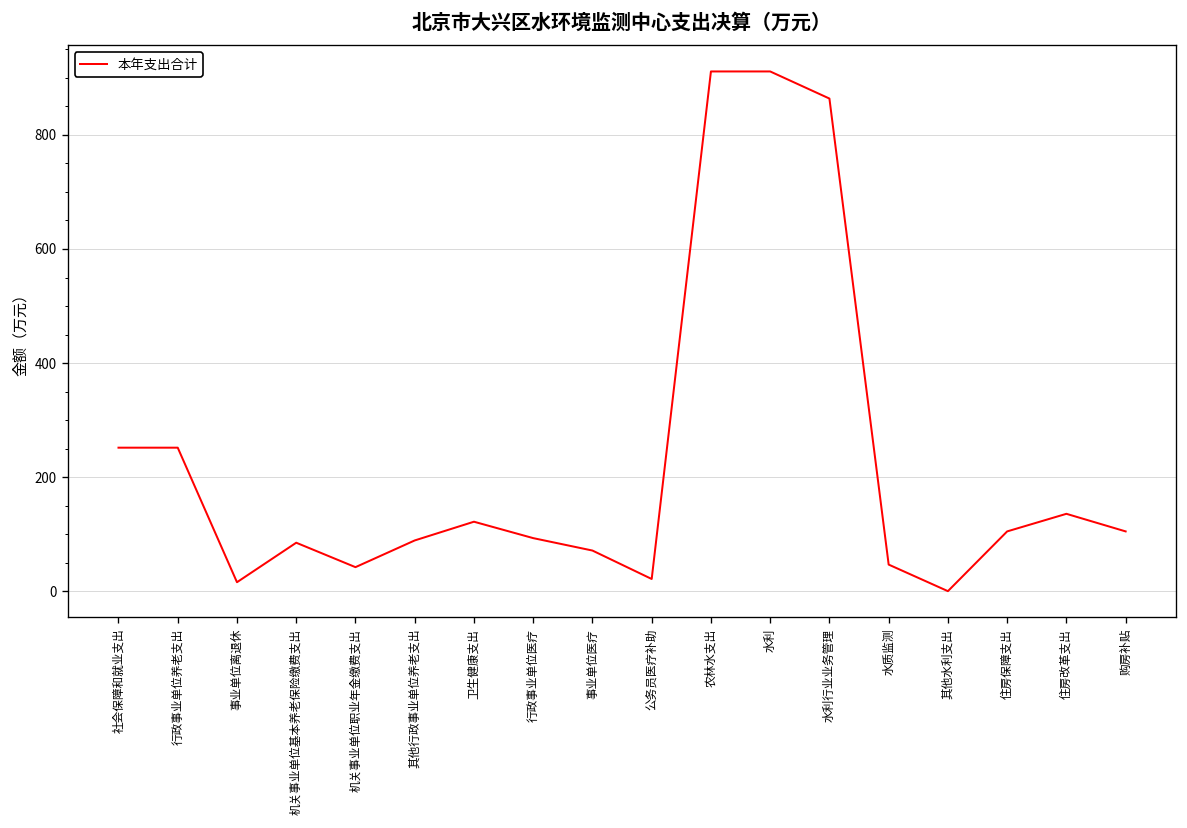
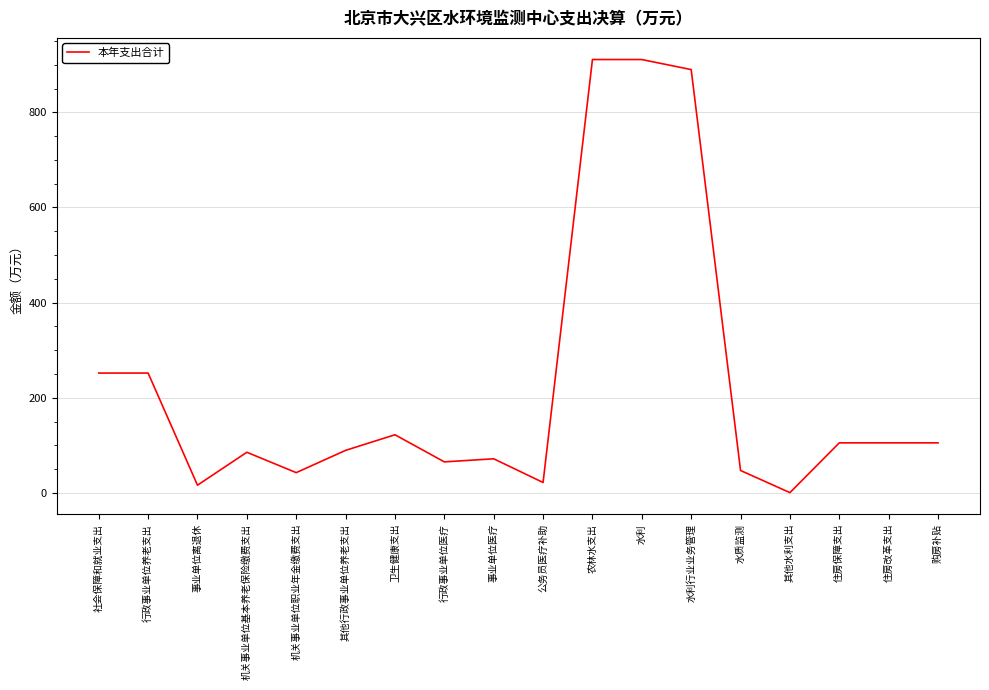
行政事业单位医疗: 90 -> 70
水利行业业务管理: 860 -> 890
住房改革支出: 140 -> 110
